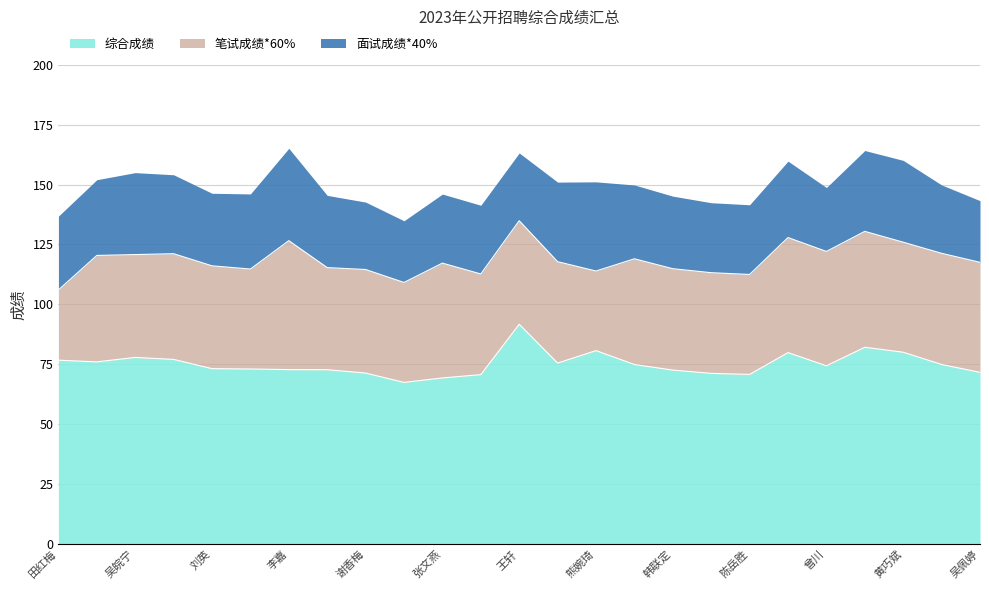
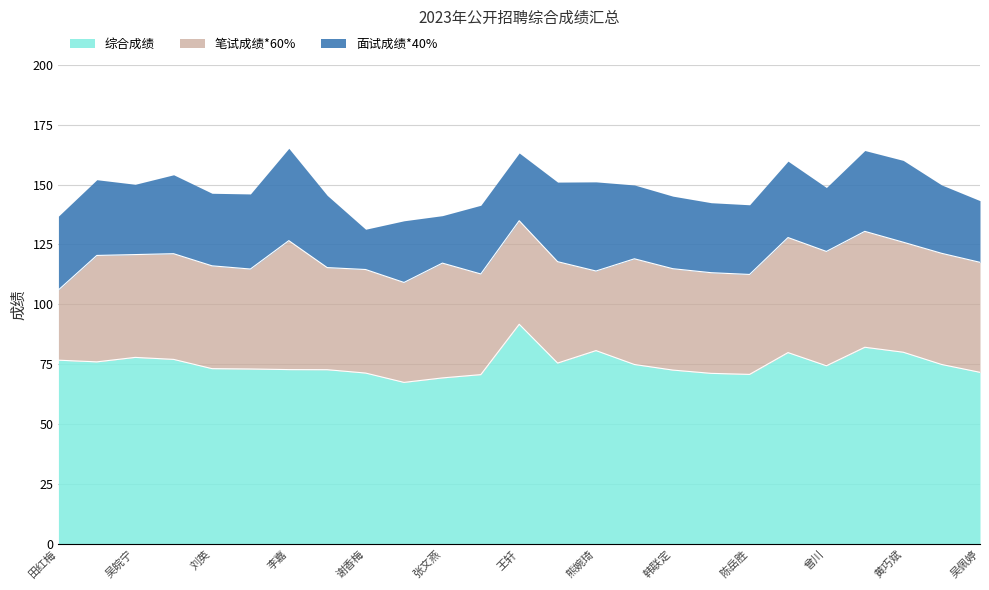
面试成绩*40%, 吴皖宁: 34 -> 29
面试成绩*40%, 谢香梅: 28 -> 17
面试成绩*40%, 张文燕: 29 -> 20
